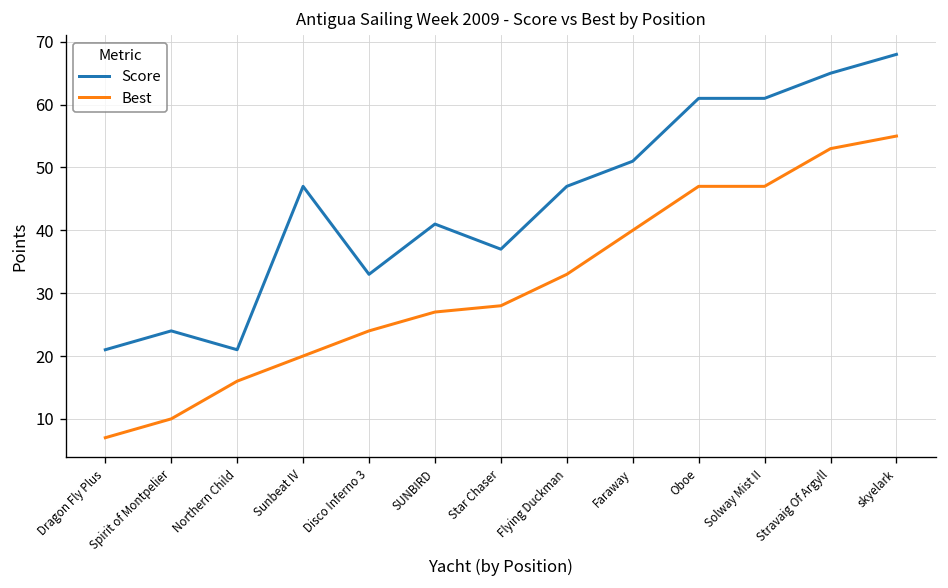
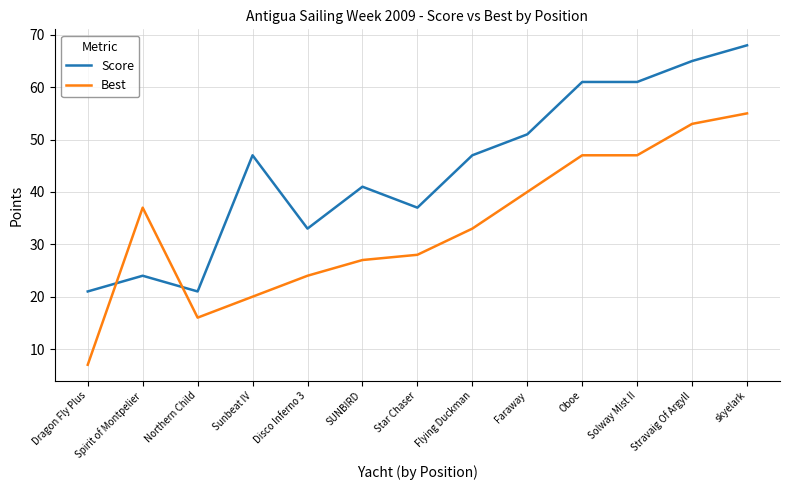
Best, Spirit of Montpelier: 10 -> 37
